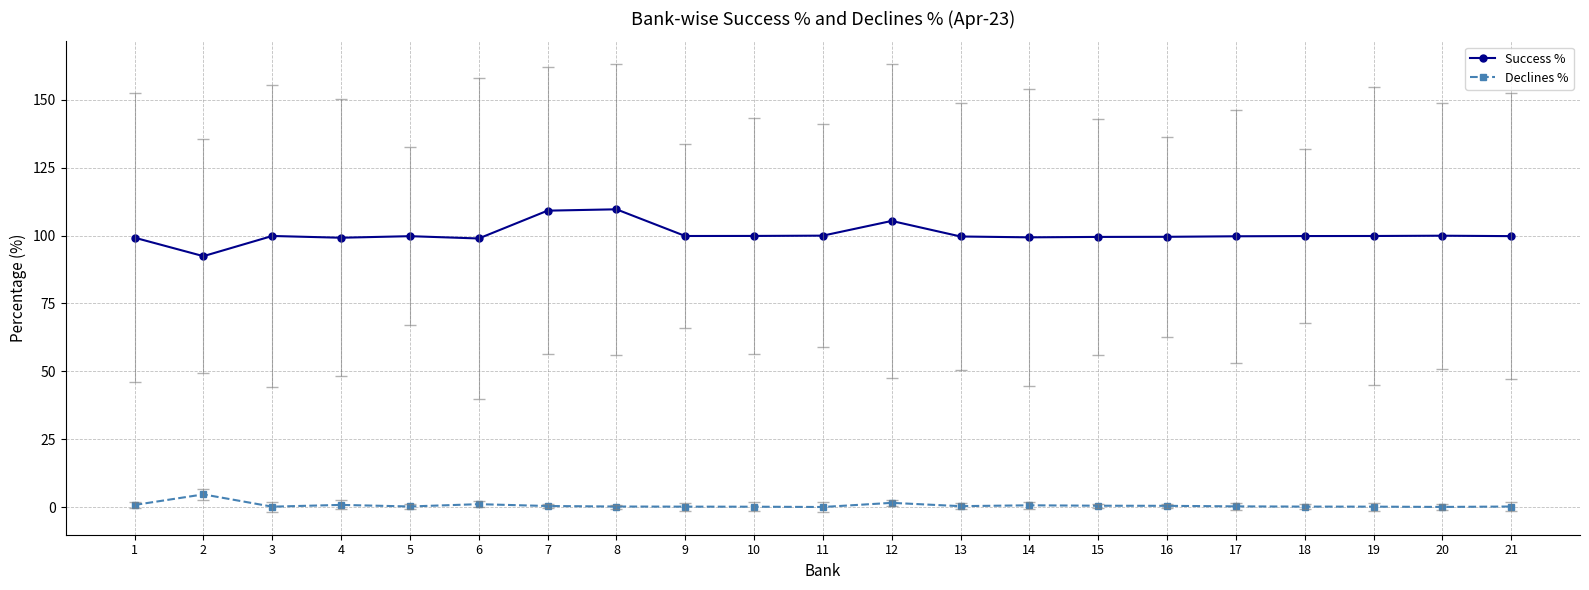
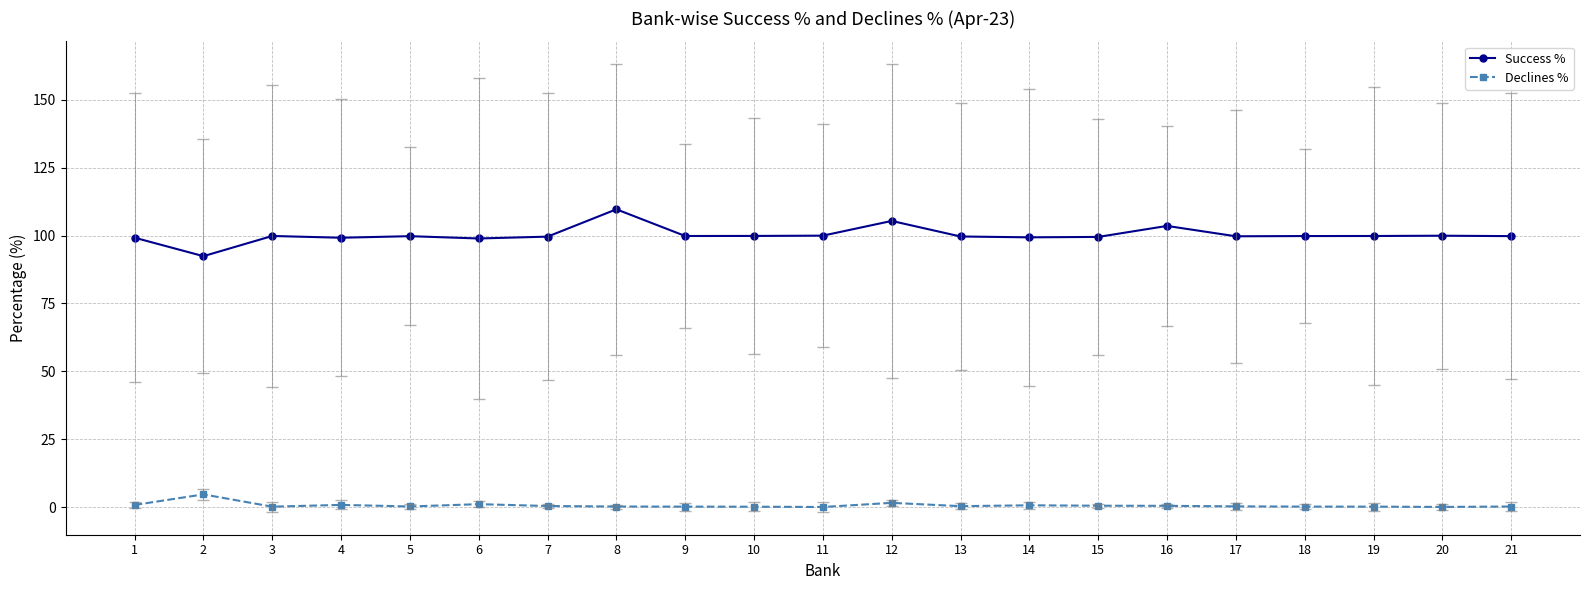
Success %, 7: 109 -> 100
Success %, 16: 100 -> 104
